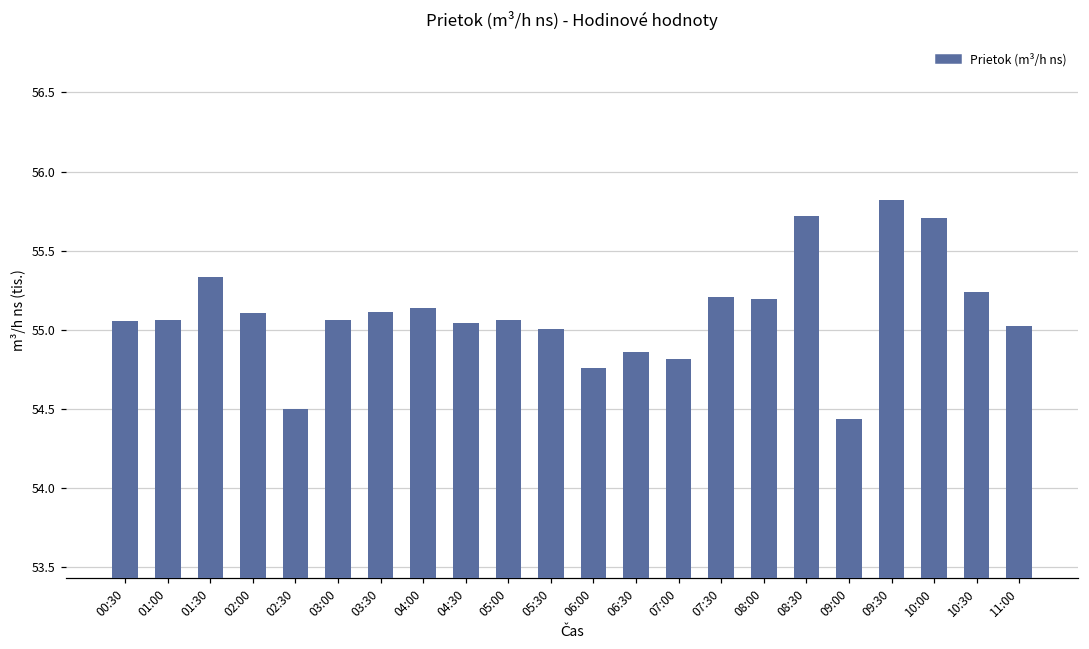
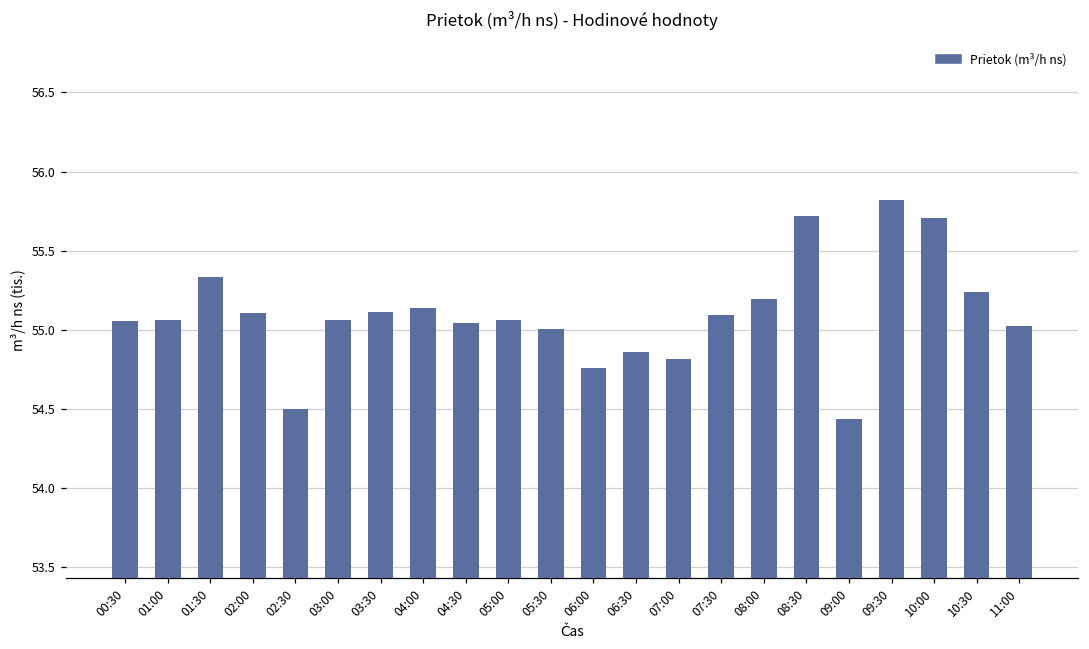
07:30: 55.21 -> 55.10
